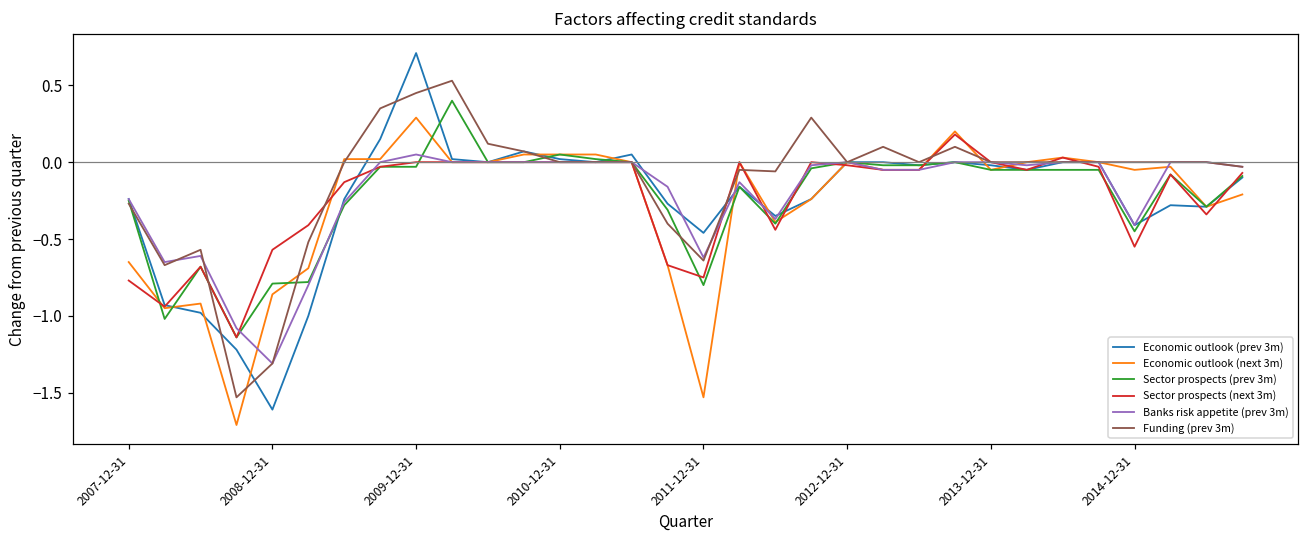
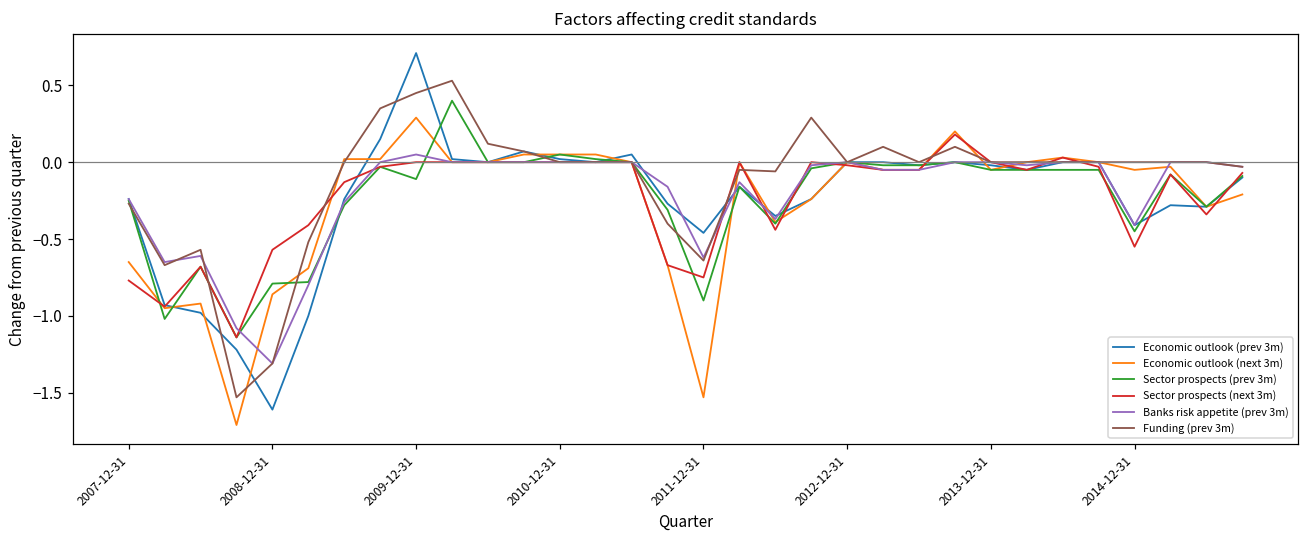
Sector prospects (prev 3m), 2009-12-31: -0.03 -> -0.11
Sector prospects (prev 3m), 2011-12-31: -0.8 -> -0.9
